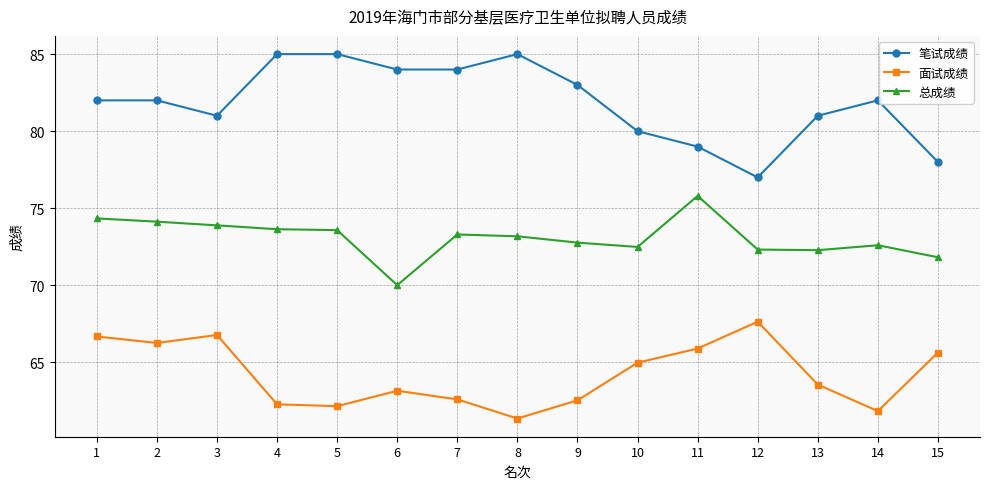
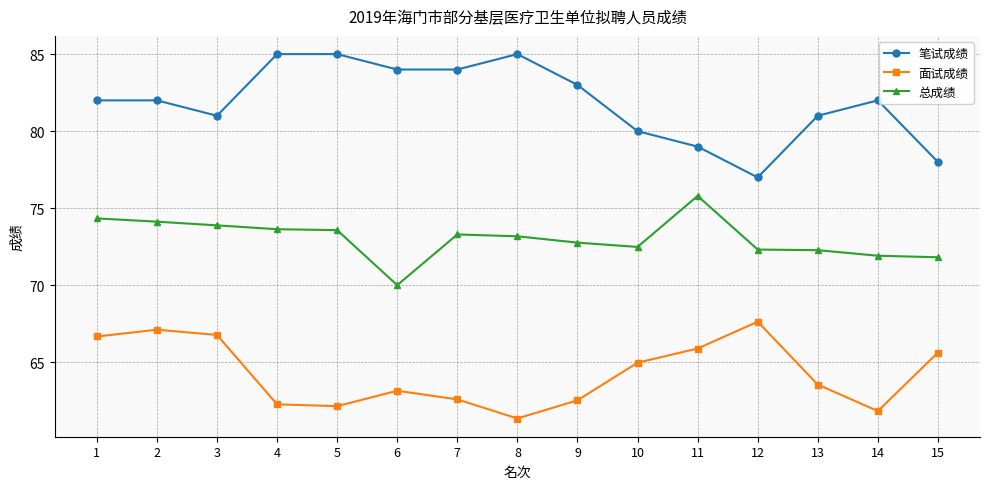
面试成绩, 2: 66.3 -> 67.1
总成绩, 14: 72.6 -> 71.9
